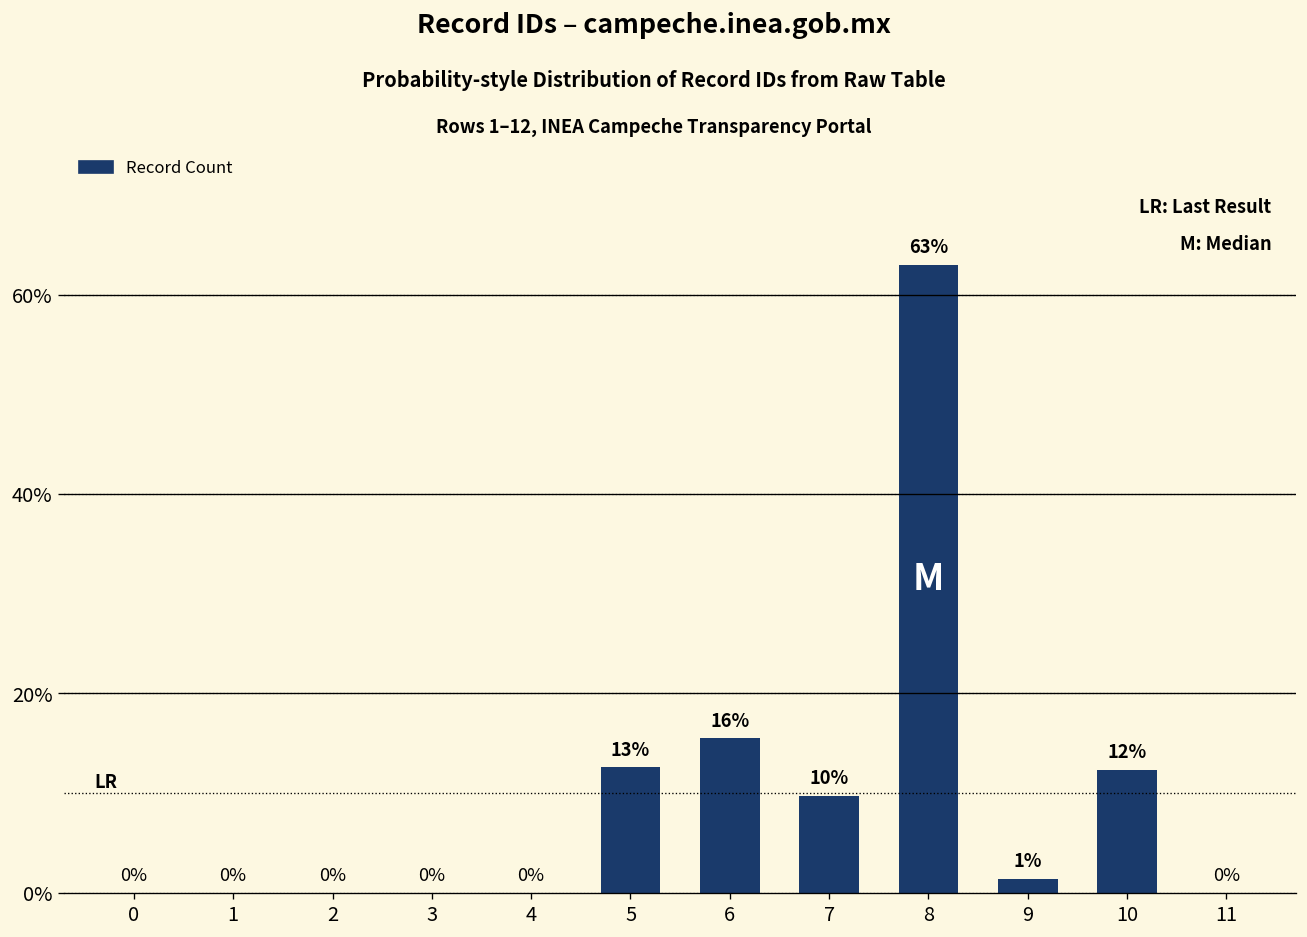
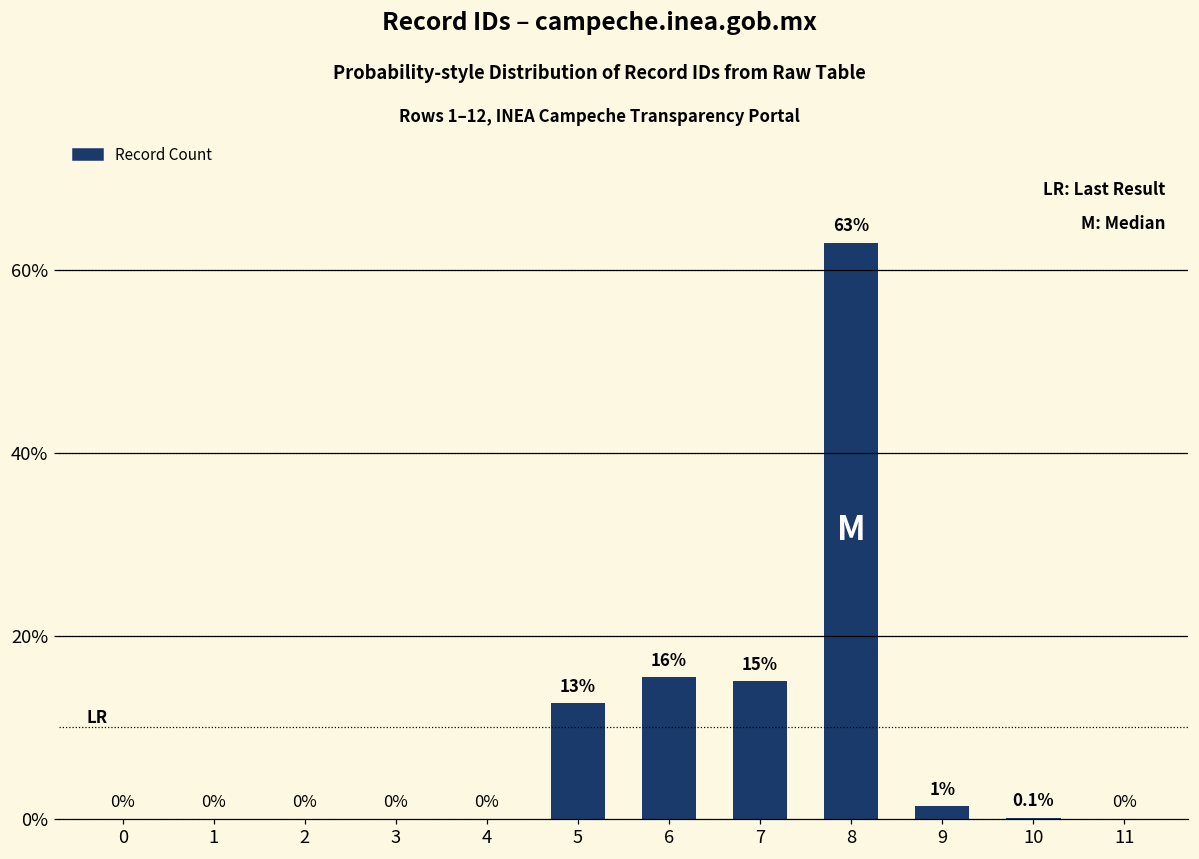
7: 10% -> 15%
10: 12% -> 0.1%
